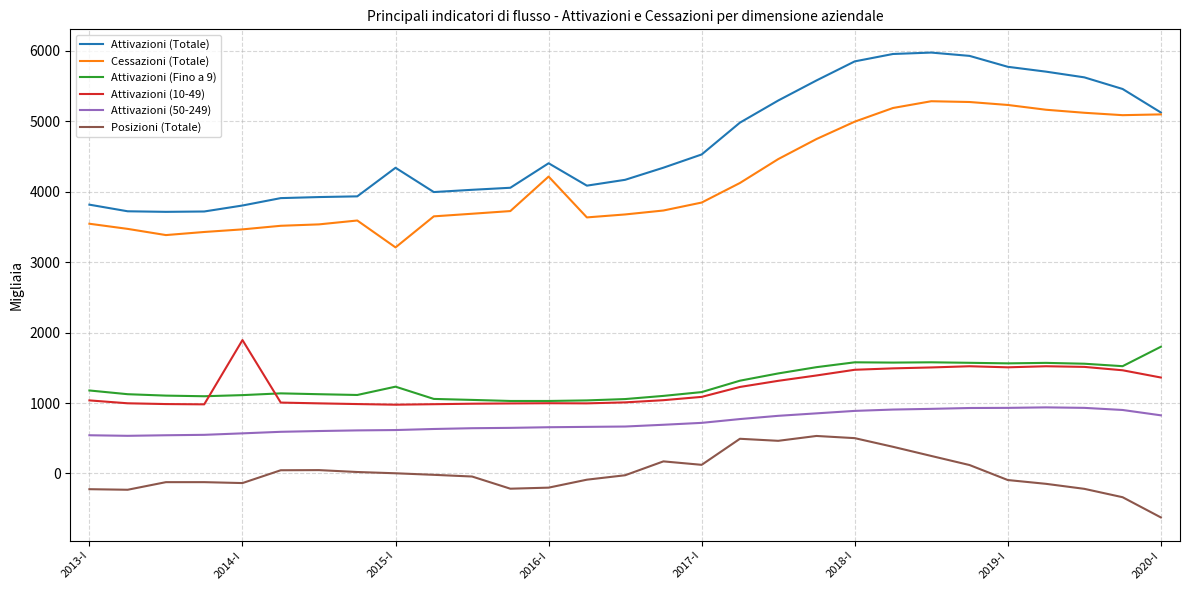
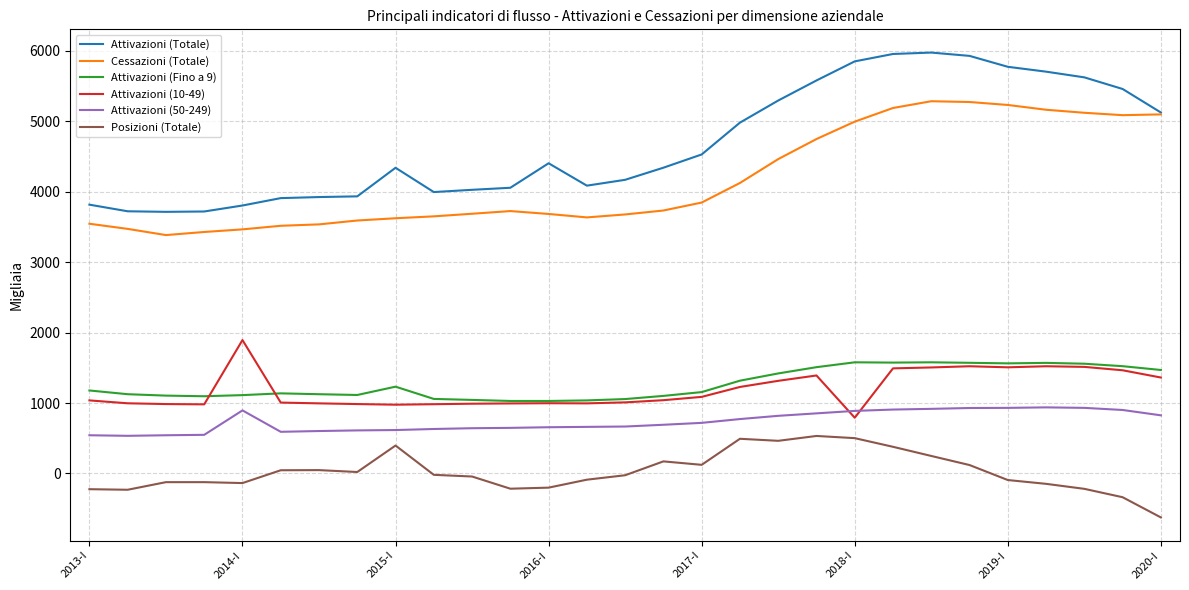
Attivazioni (50-249), 2014-I: 600 -> 900
Cessazioni (Totale), 2015-I: 3200 -> 3600
Posizioni (Totale), 2015-I: 0 -> 400
Cessazioni (Totale), 2016-I: 4200 -> 3700
Attivazioni (10-49), 2018-I: 1500 -> 800
Attivazioni (Fino a 9), 2020-I: 1800 -> 1500
